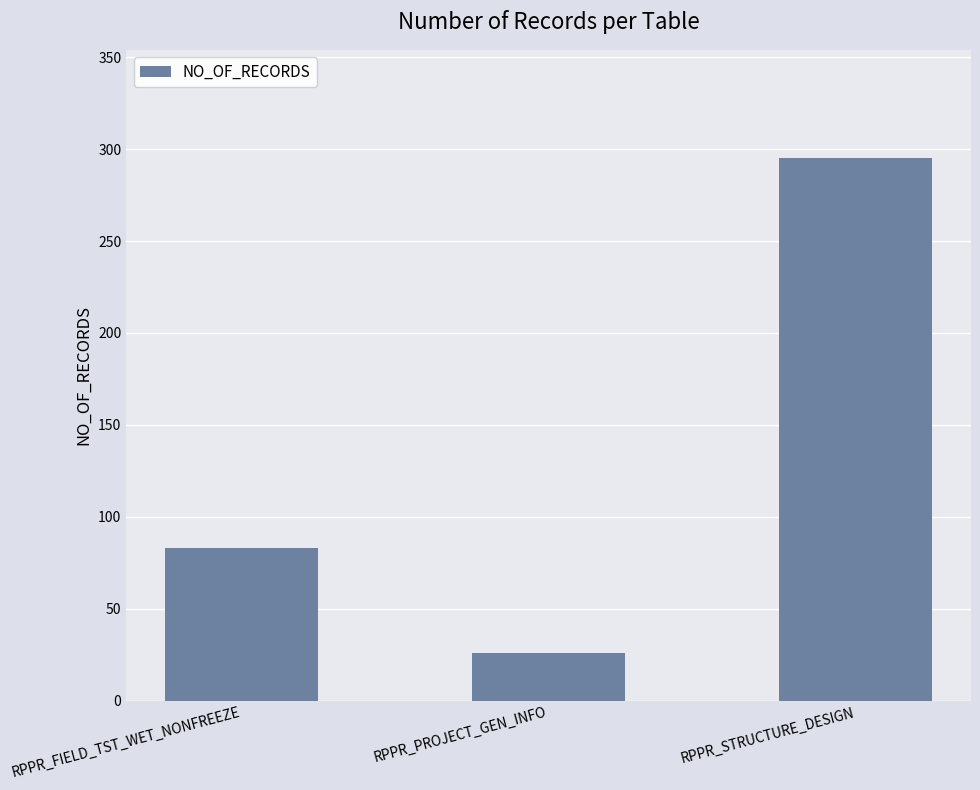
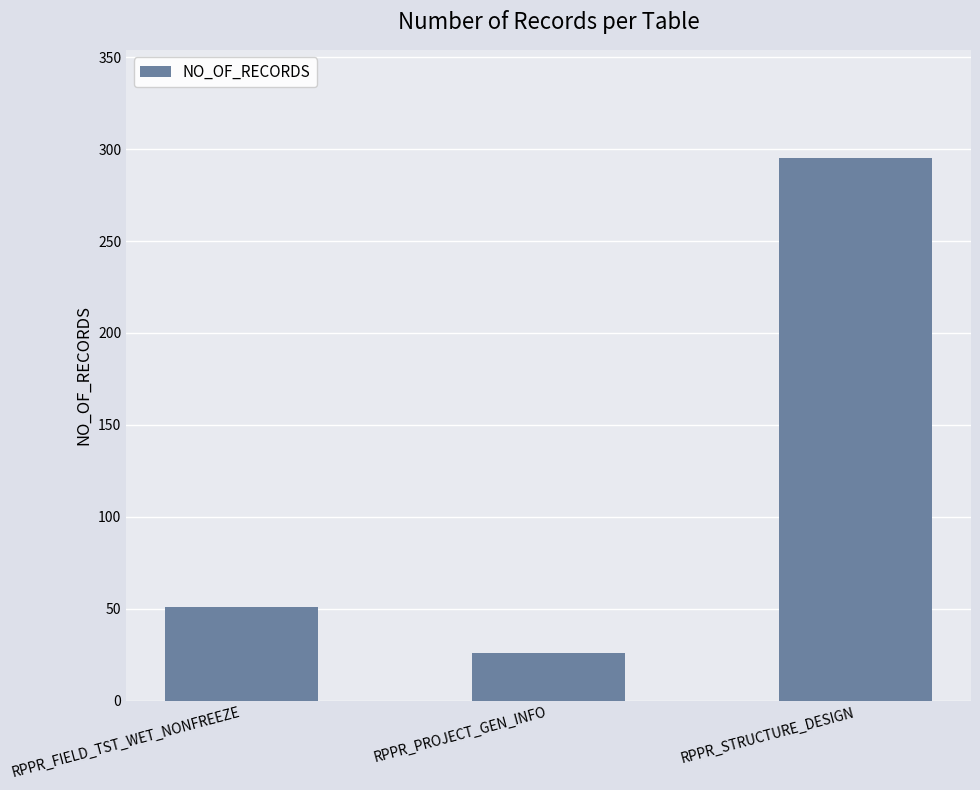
RPPR_FIELD_TST_WET_NONFREEZE: 83 -> 51
